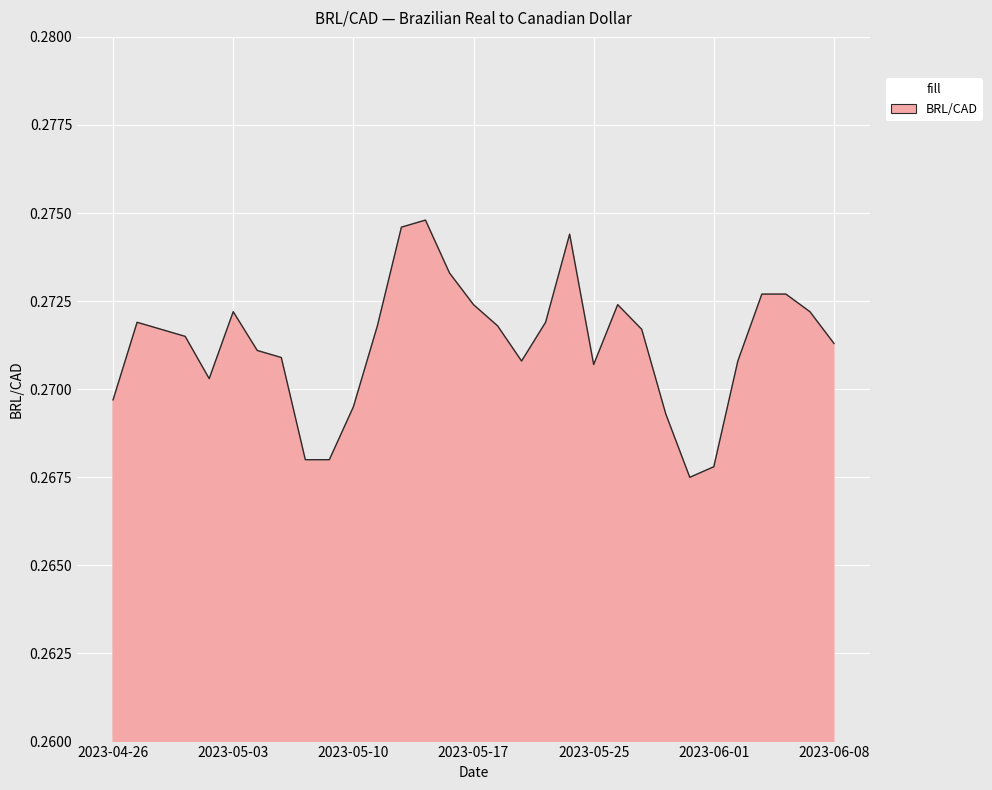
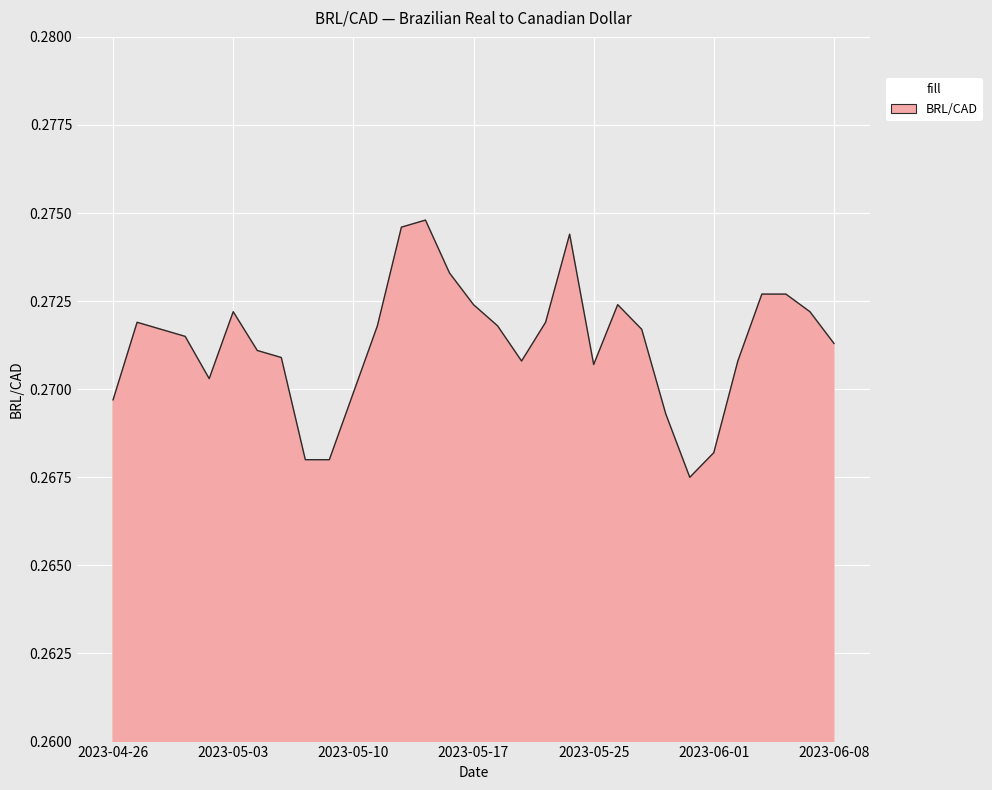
2023-05-10: 0.2695 -> 0.2699
2023-06-01: 0.2678 -> 0.2682
